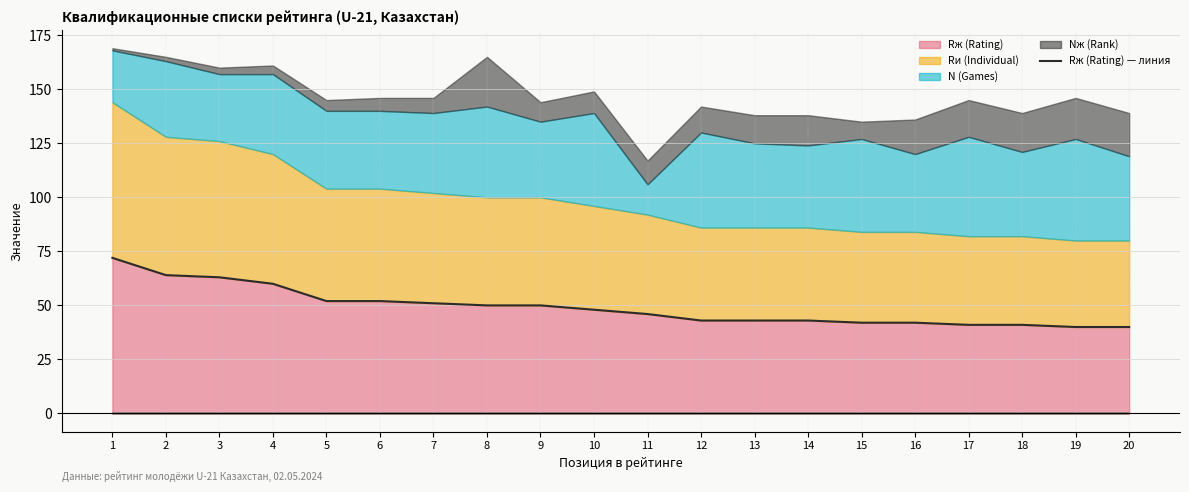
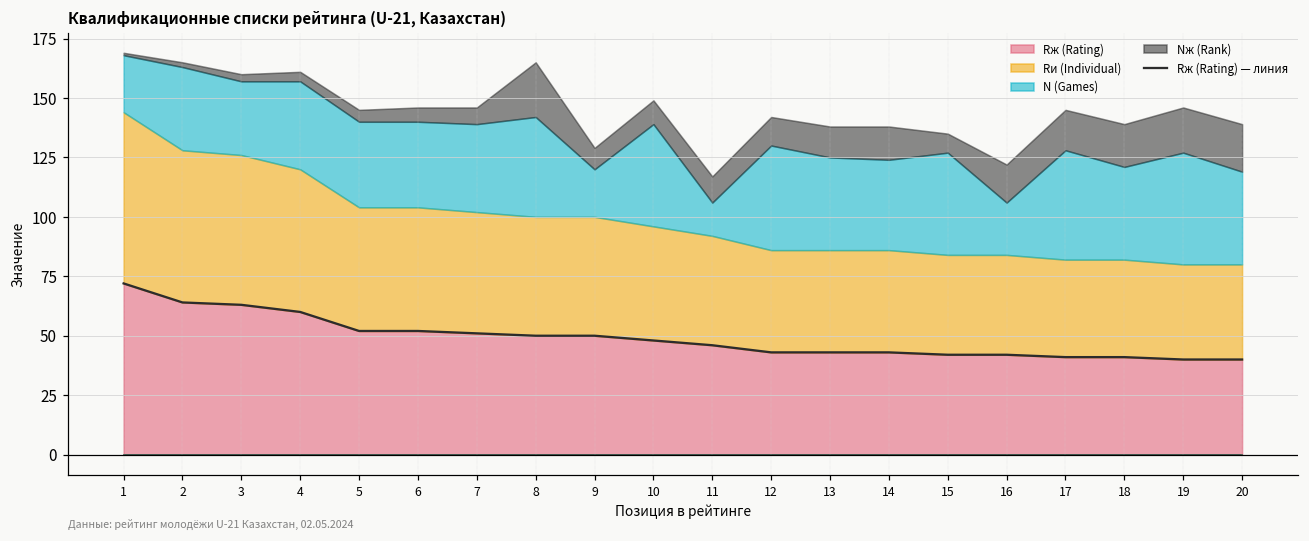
N (Games), 9: 35 -> 20
N (Games), 16: 36 -> 22
